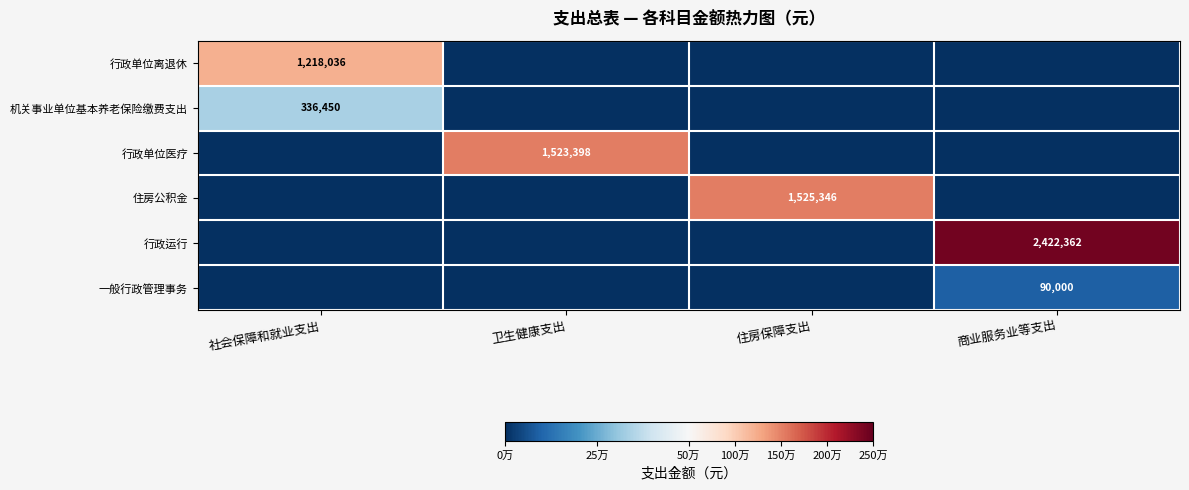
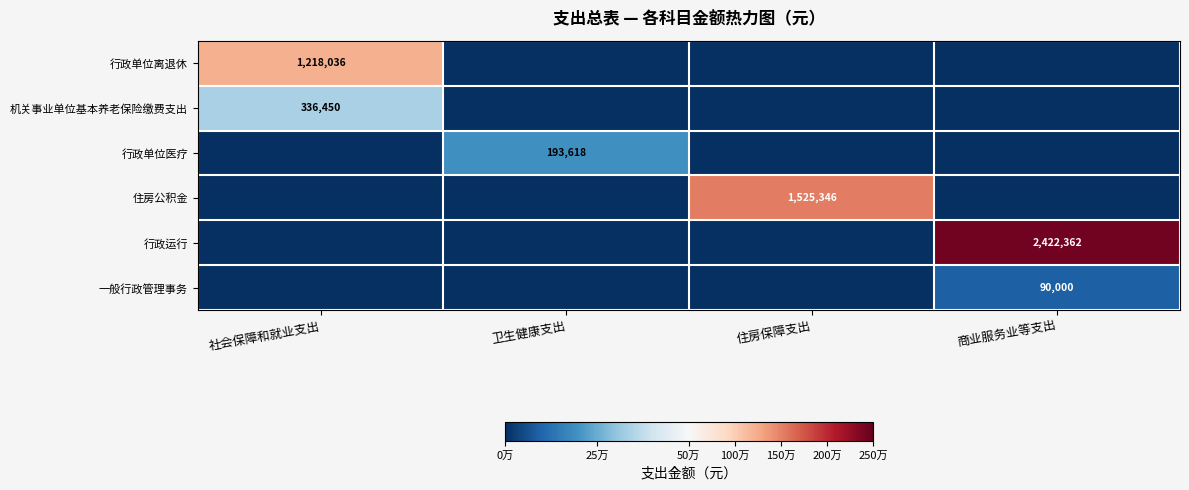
行政单位医疗, 卫生健康支出: 1,523,398 -> 193,618
